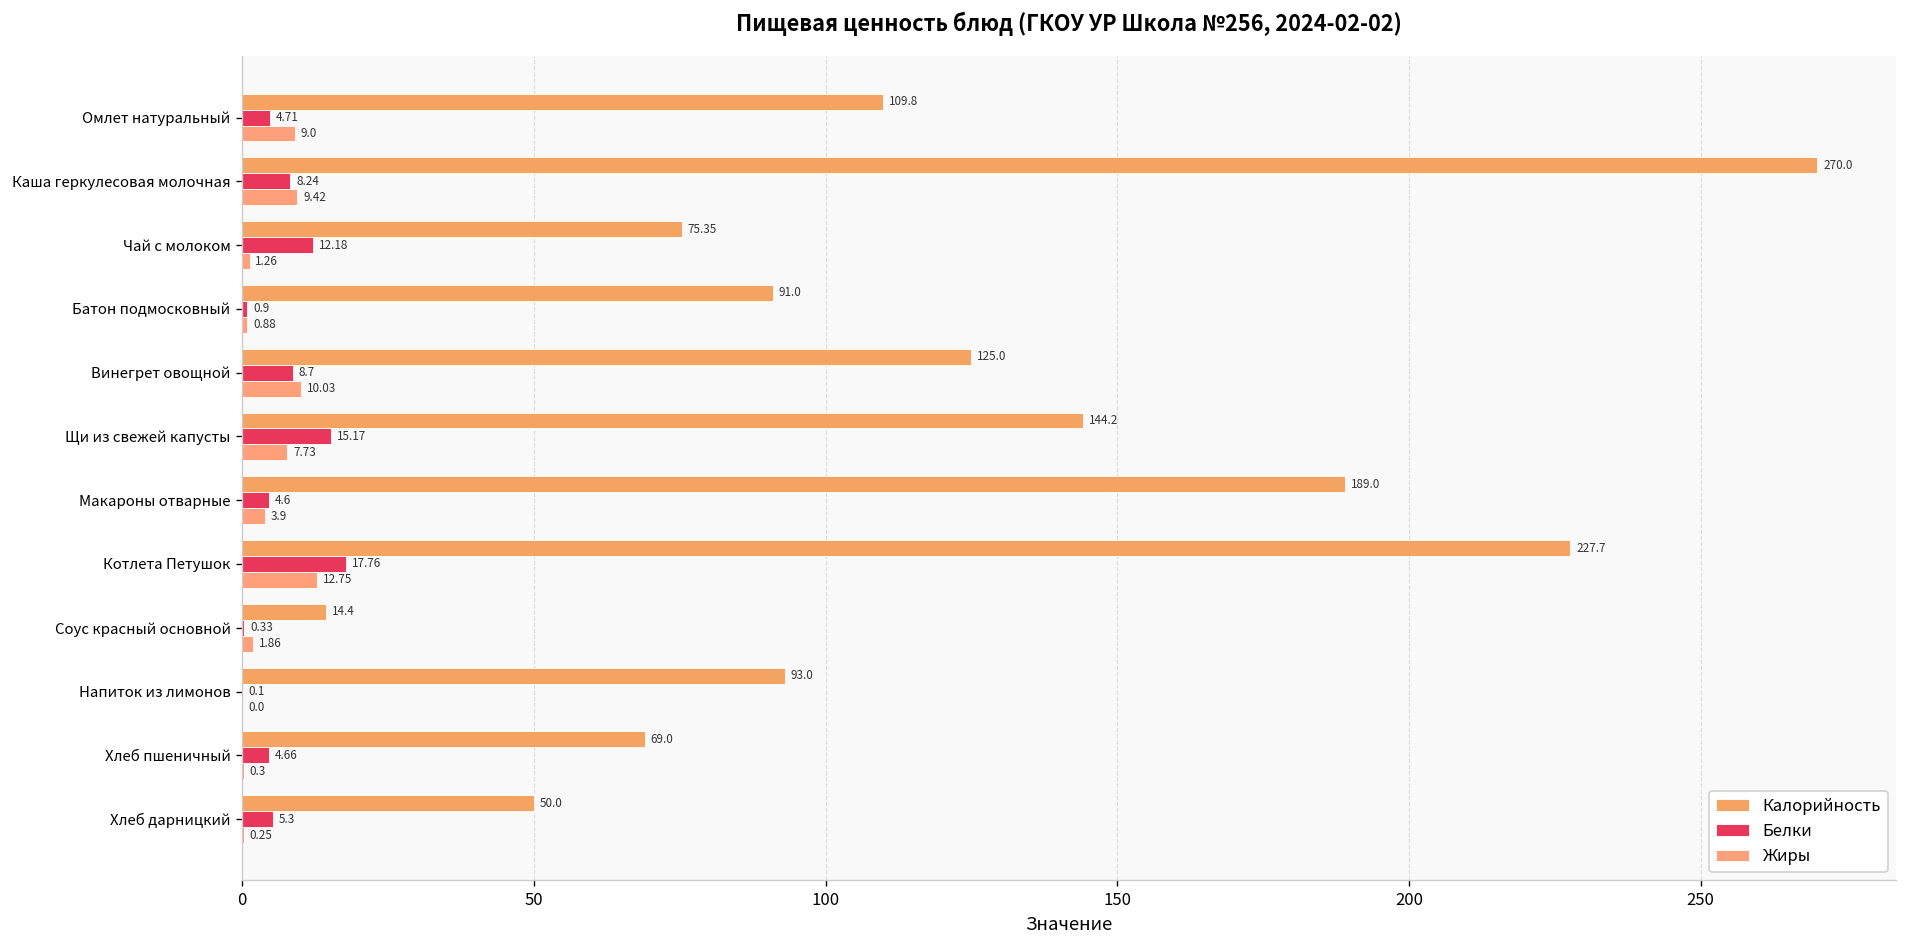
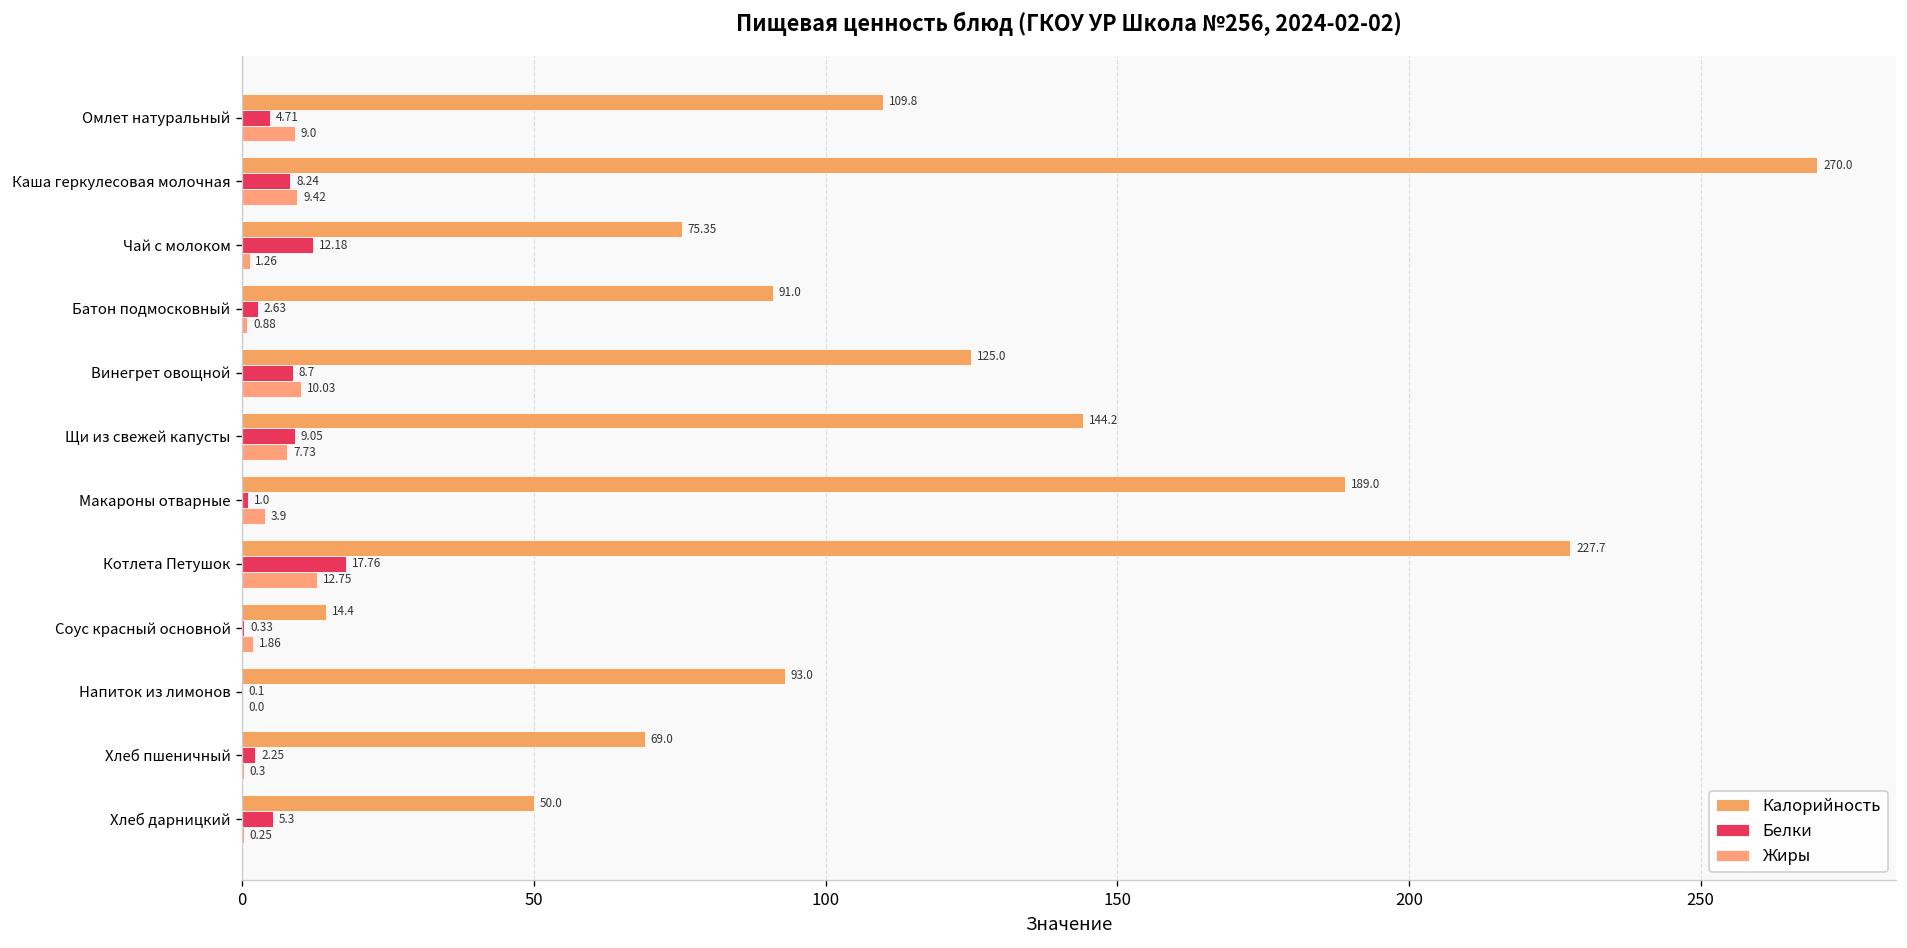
Белки, Батон подмосковный: 0.9 -> 2.63
Белки, Щи из свежей капусты: 15.17 -> 9.05
Белки, Макароны отварные: 4.6 -> 1.0
Белки, Хлеб пшеничный: 4.66 -> 2.25
